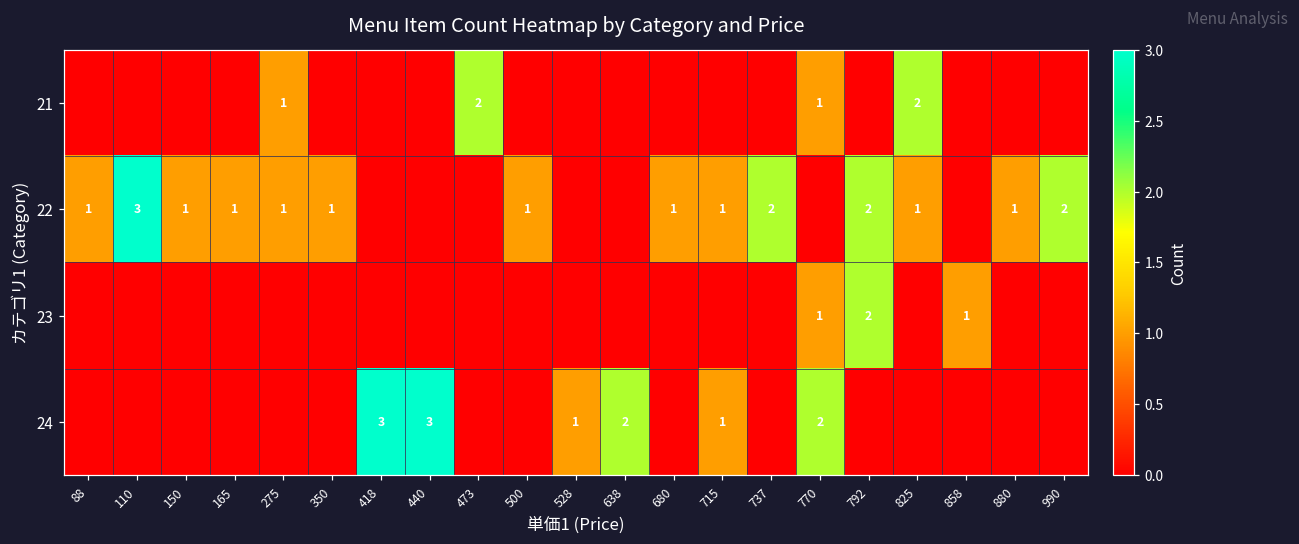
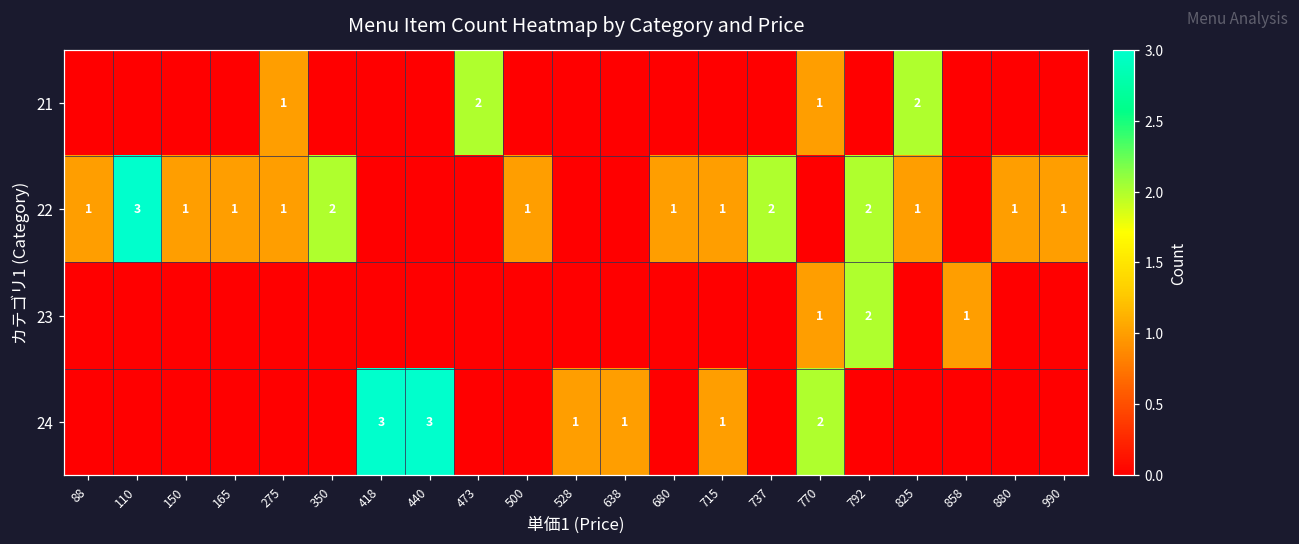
22, 350: 1 -> 2
22, 990: 2 -> 1
24, 638: 2 -> 1
